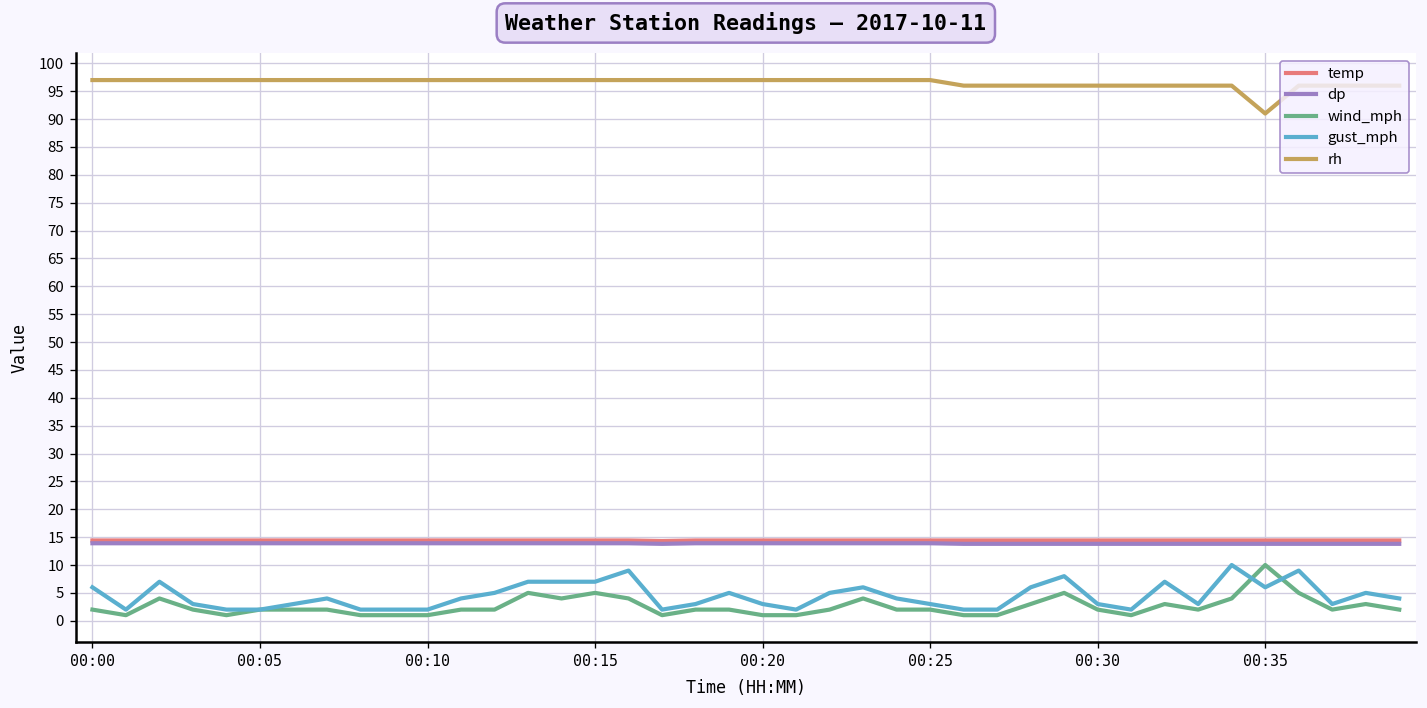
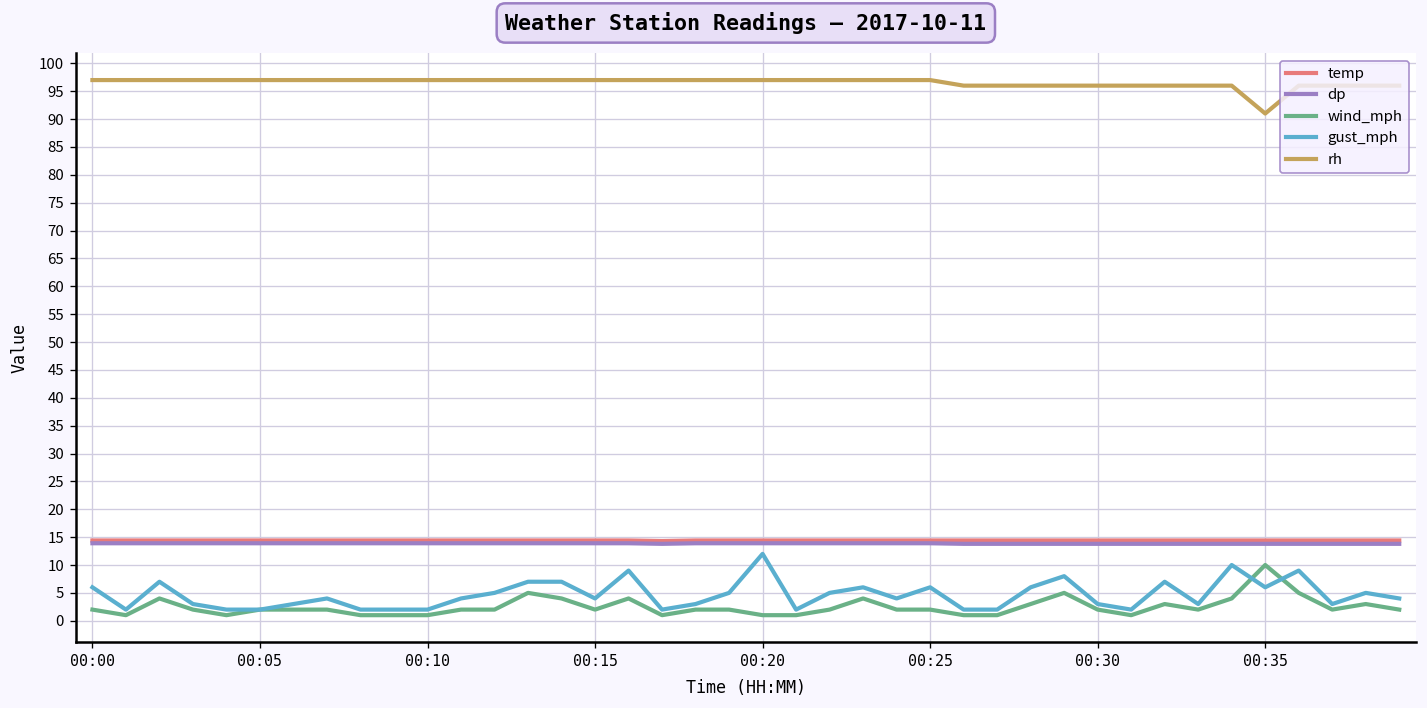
wind_mph, 00:15: 5 -> 2
gust_mph, 00:15: 7 -> 4
gust_mph, 00:20: 3 -> 12
gust_mph, 00:25: 3 -> 6
